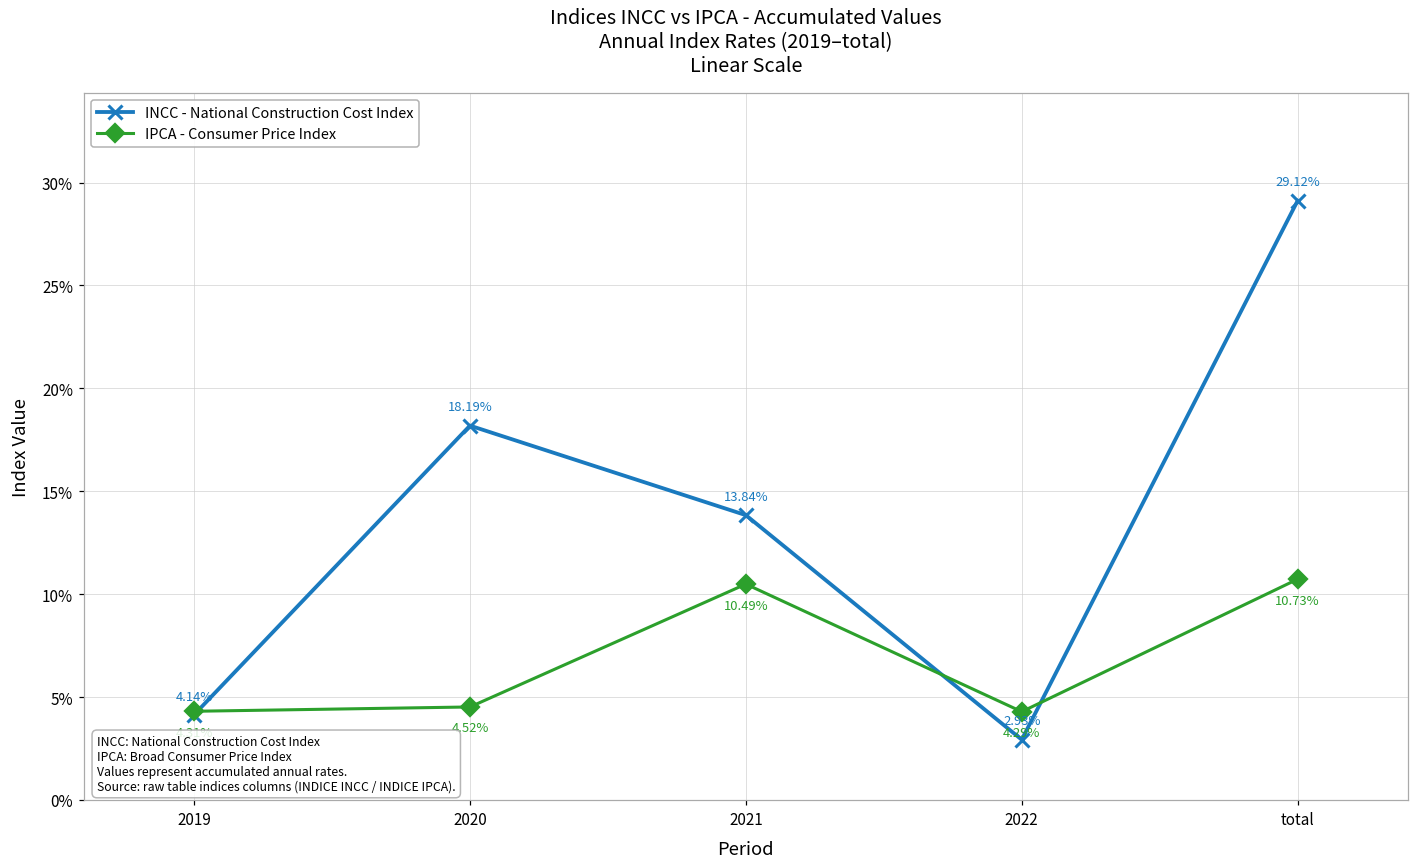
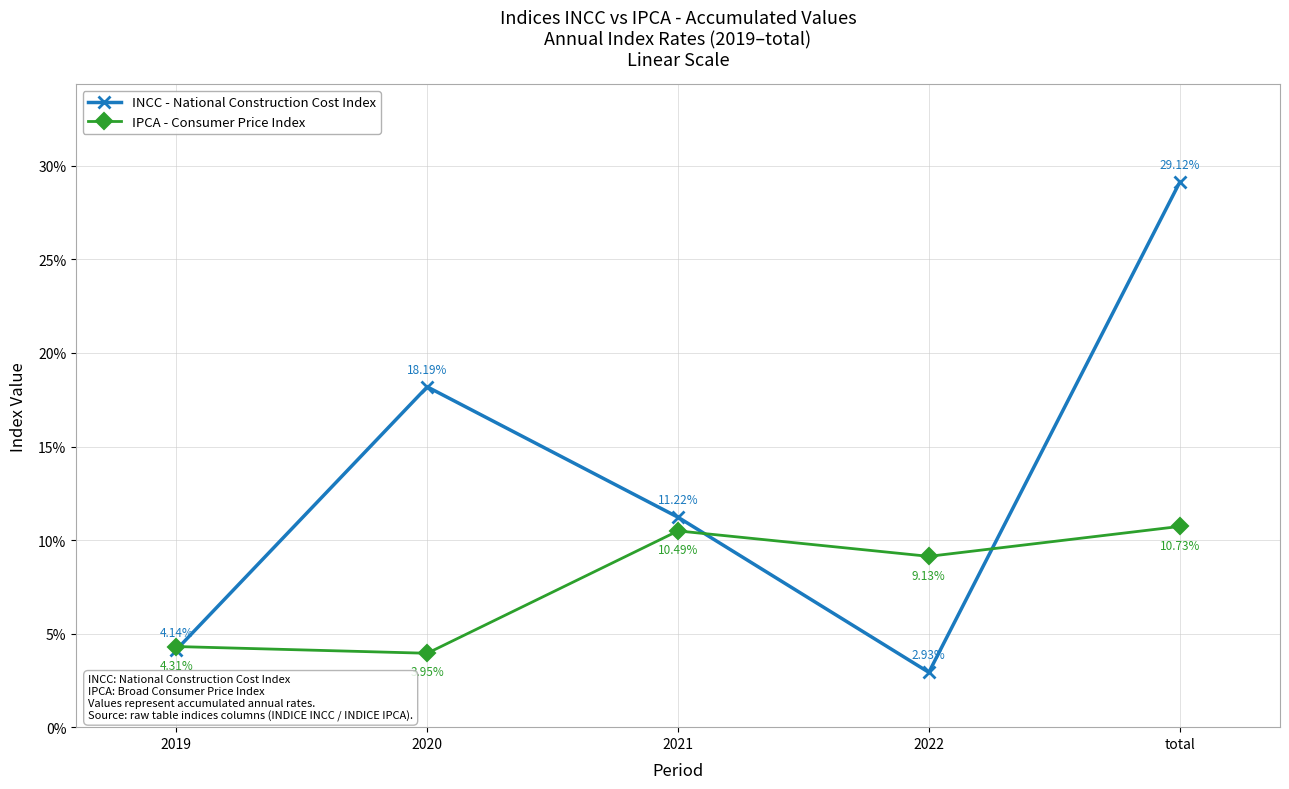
IPCA - Consumer Price Index, 2020: 4.5% -> 4.0%
INCC - National Construction Cost Index, 2021: 13.84% -> 11.22%
IPCA - Consumer Price Index, 2022: 4.29% -> 9.13%
